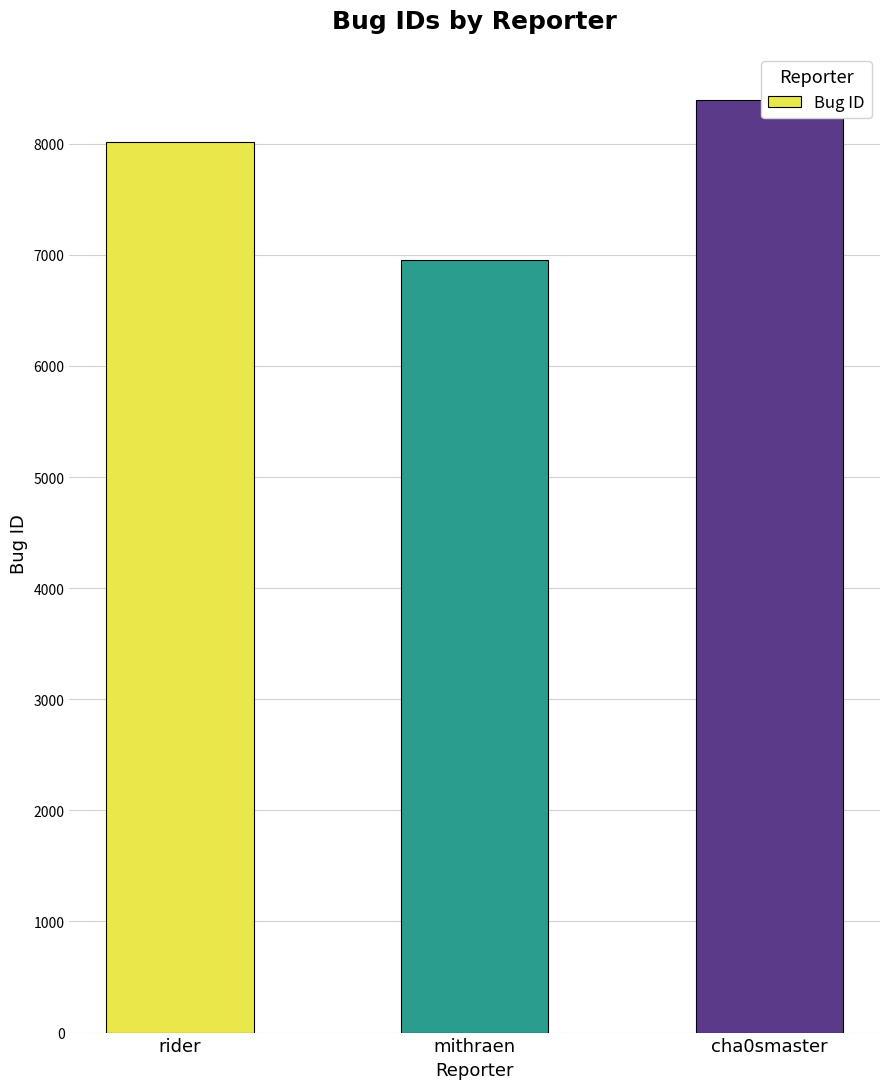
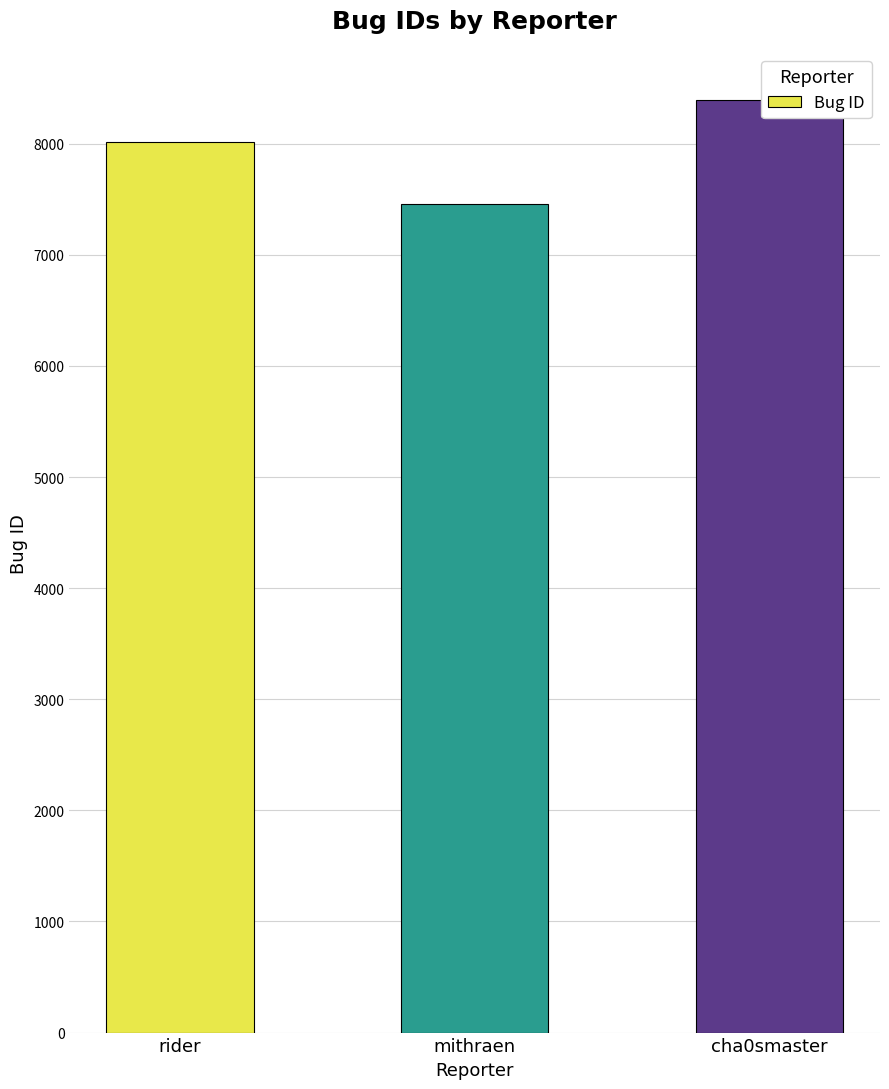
mithraen: 6950 -> 7460
